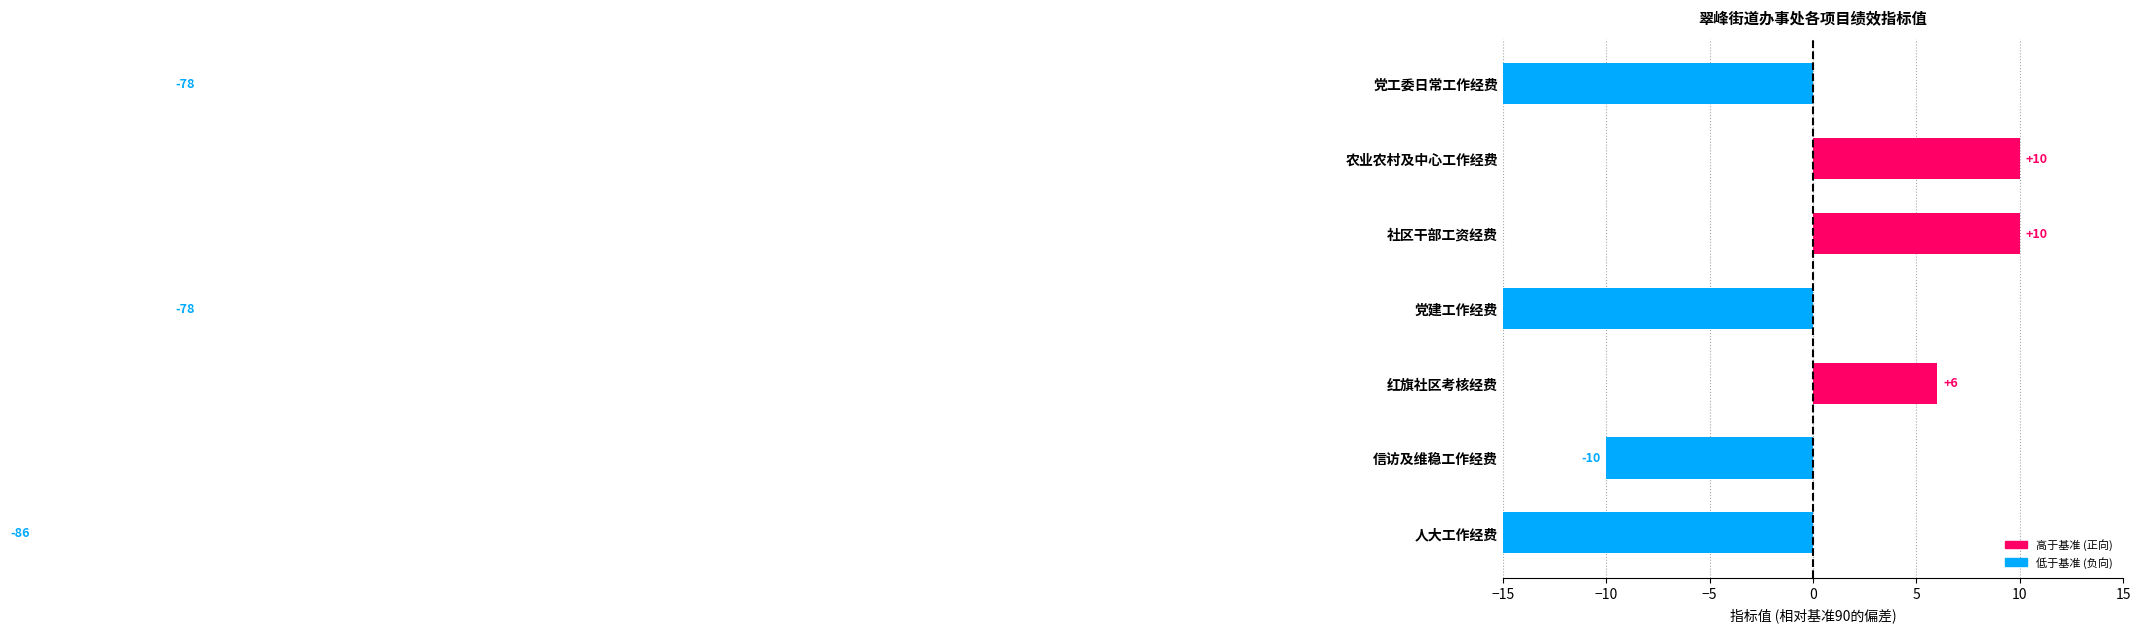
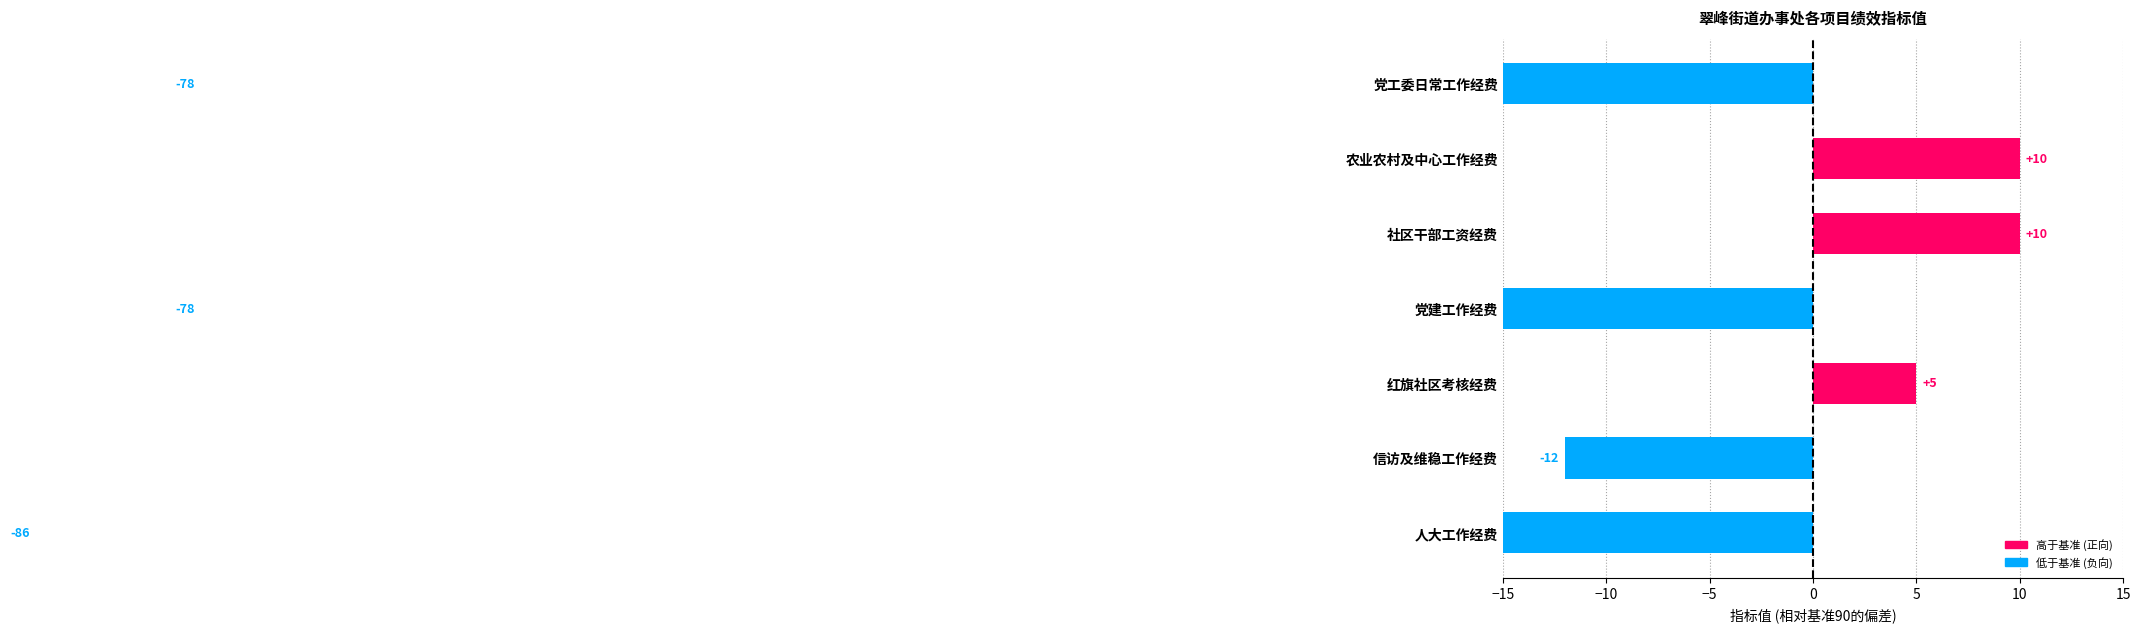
红旗社区考核经费: +6 -> +5
信访及维稳工作经费: -10 -> -12
